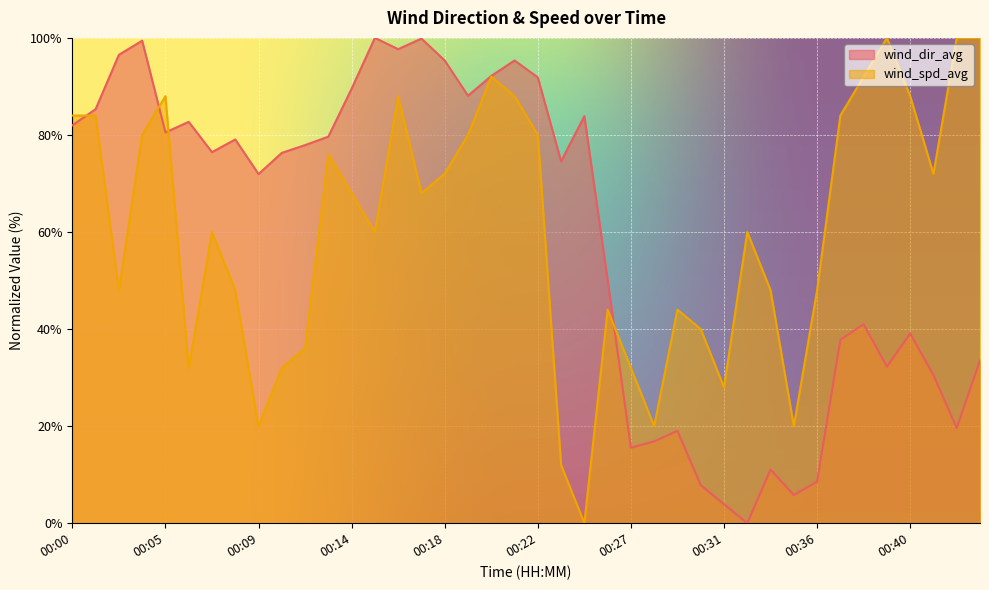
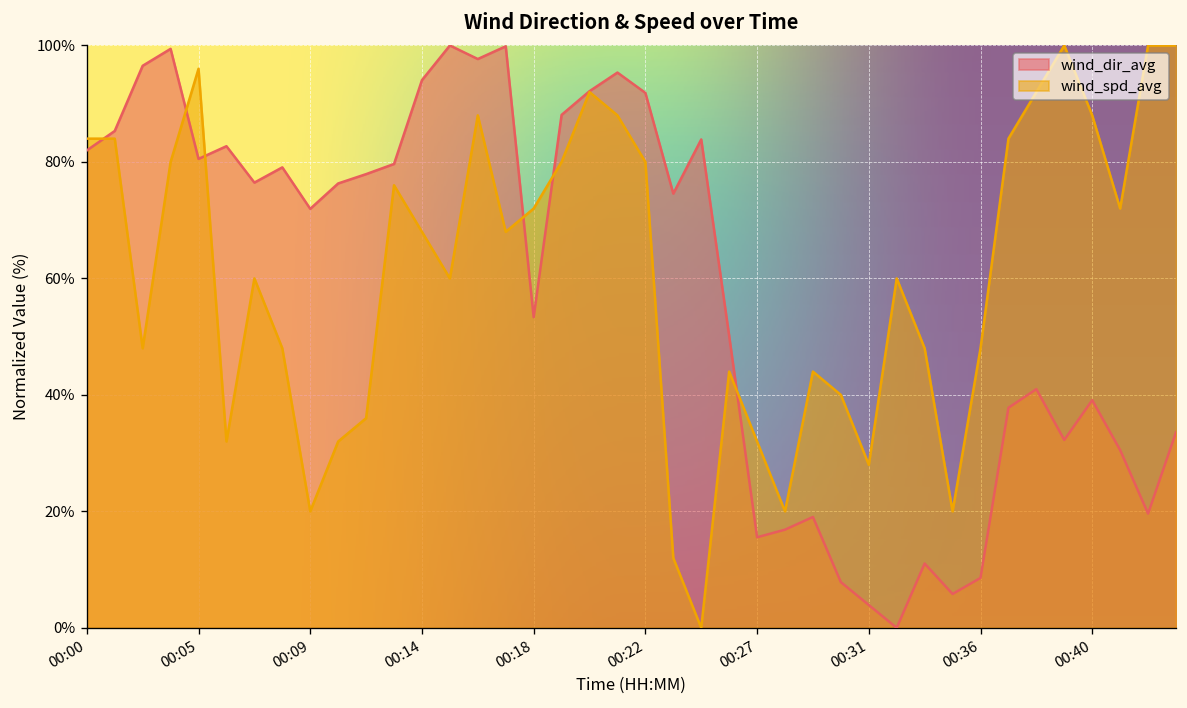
wind_spd_avg, 00:05: 88% -> 96%
wind_dir_avg, 00:14: 90% -> 94%
wind_dir_avg, 00:18: 95% -> 53%
